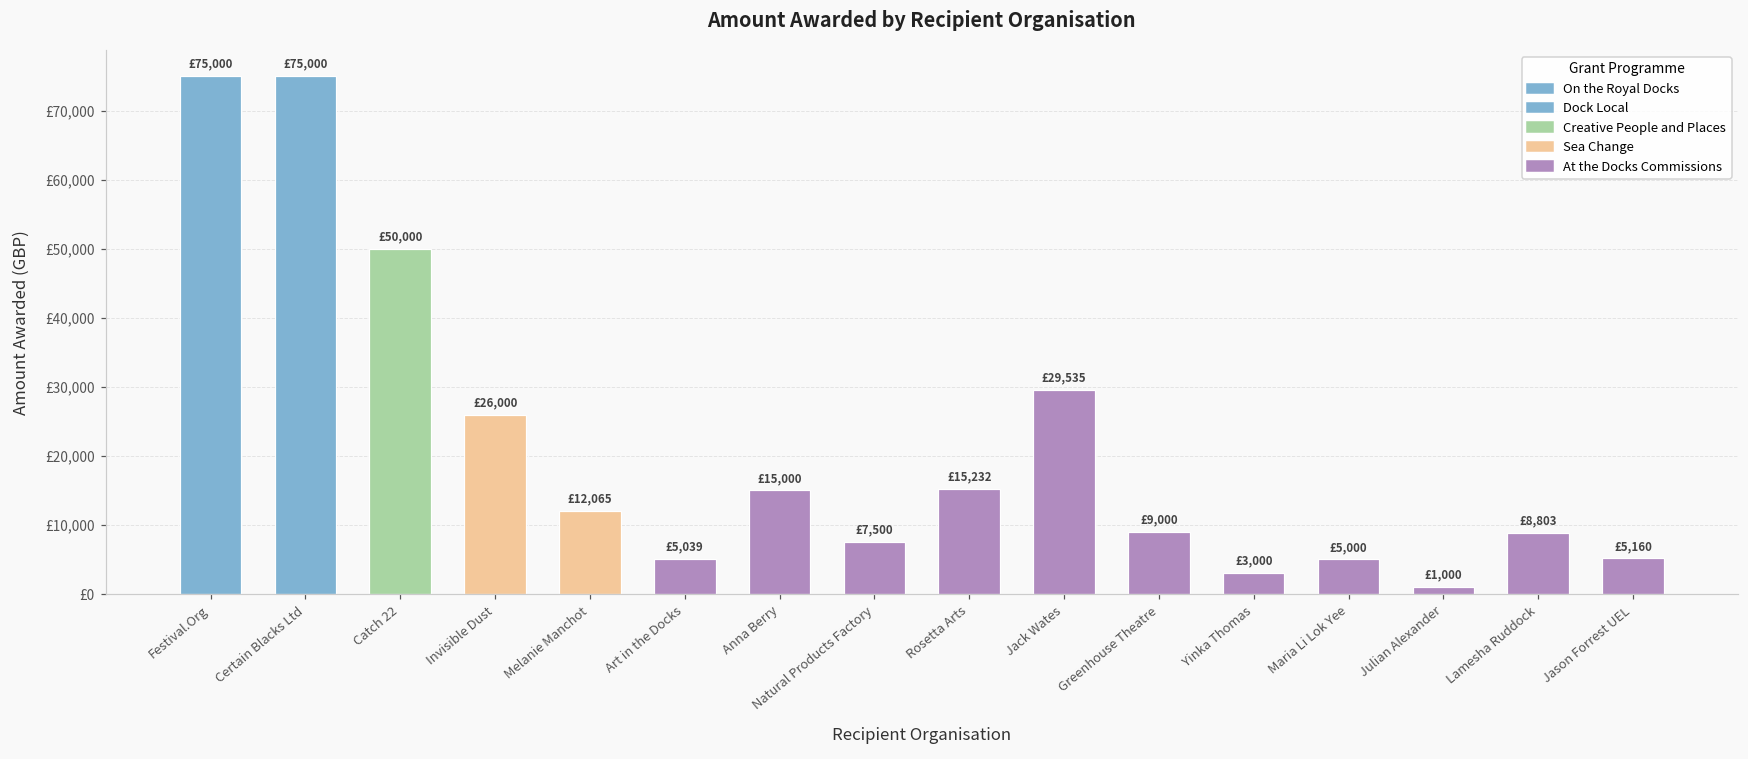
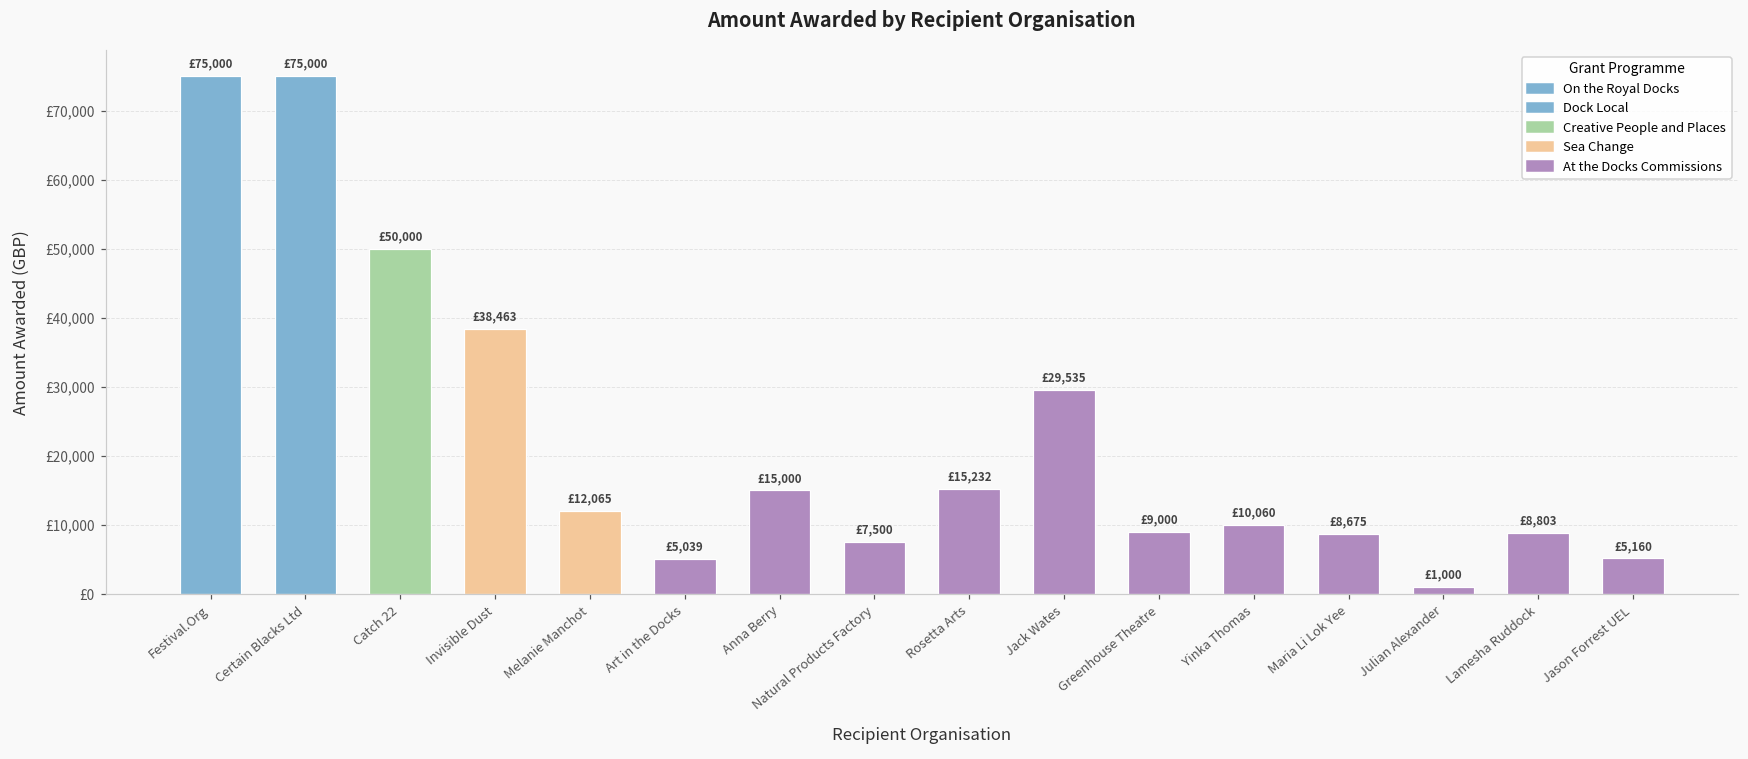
Invisible Dust: £26,000 -> £38,463
Yinka Thomas: £3,000 -> £10,060
Maria Li Lok Yee: £5,000 -> £8,675
